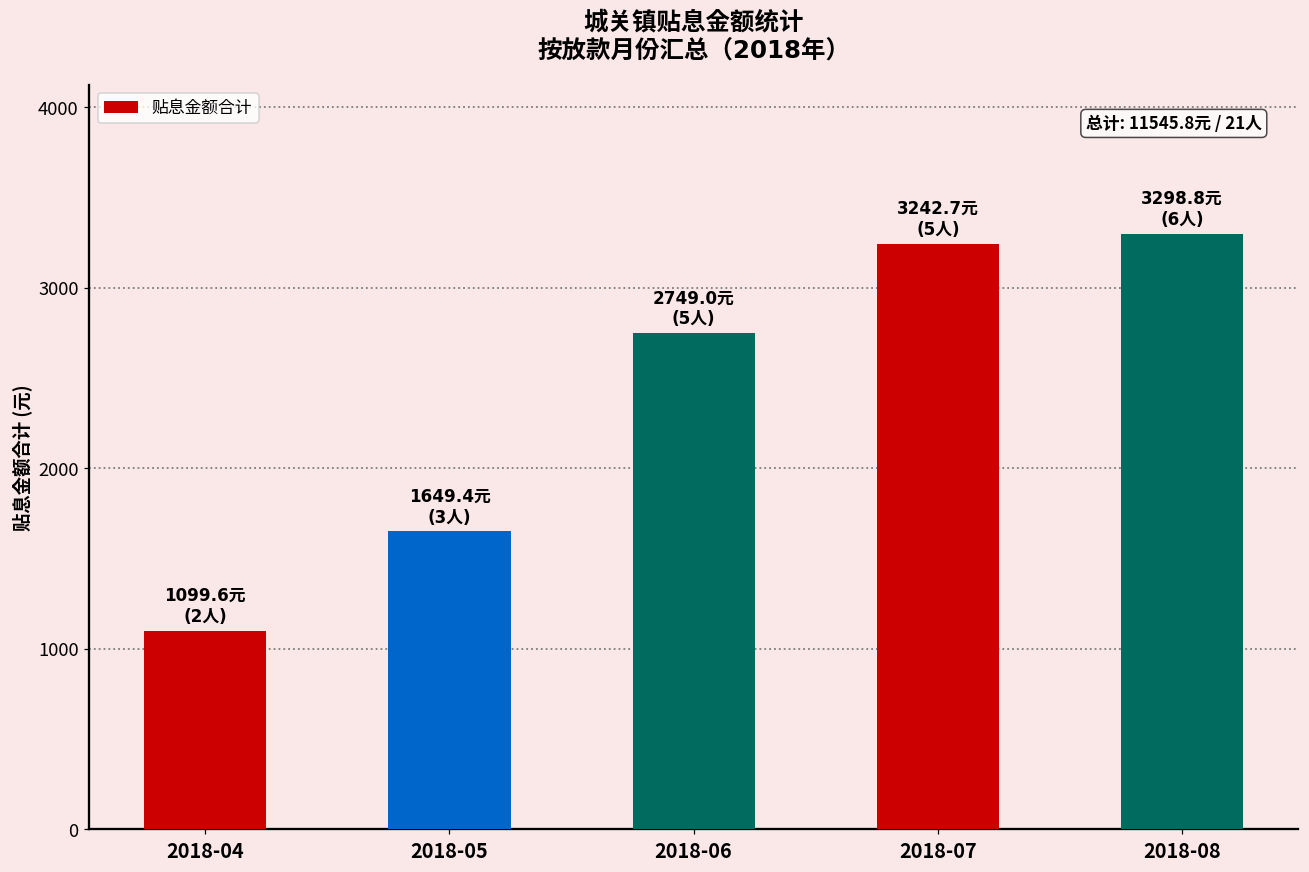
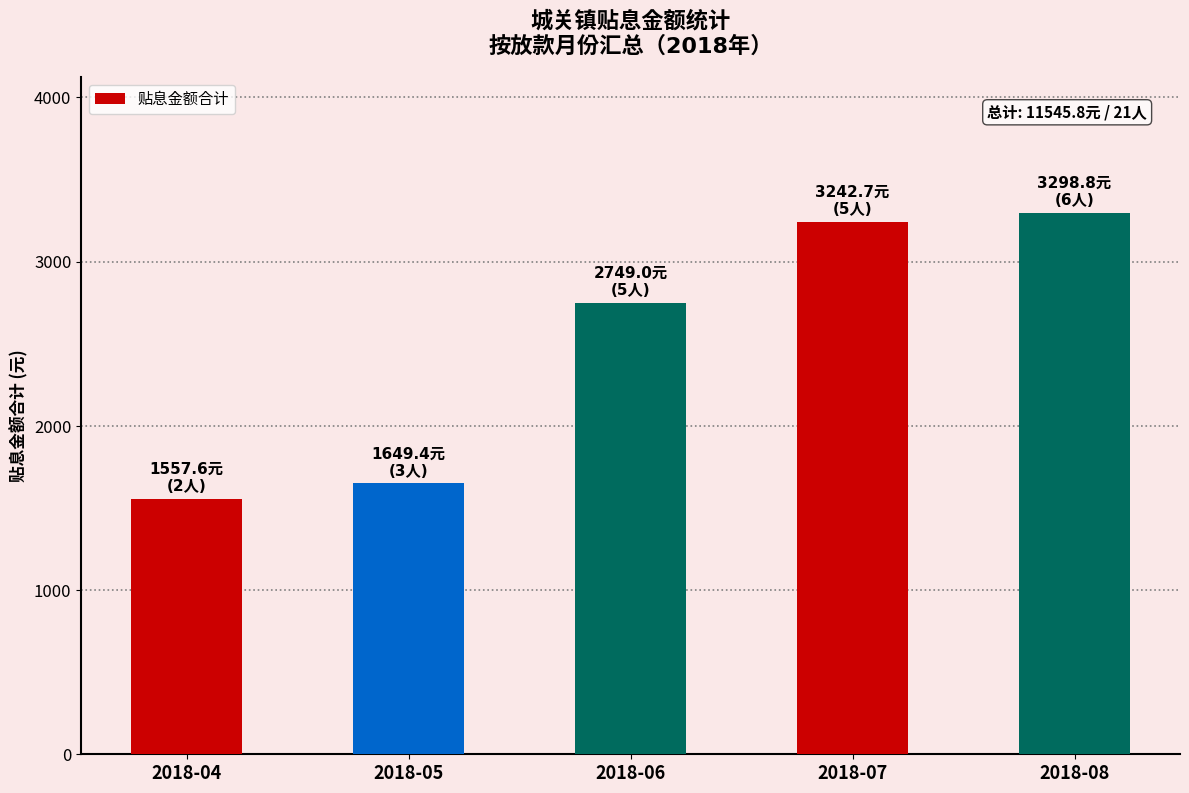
2018-04: 1099.6元 -> 1557.6元
